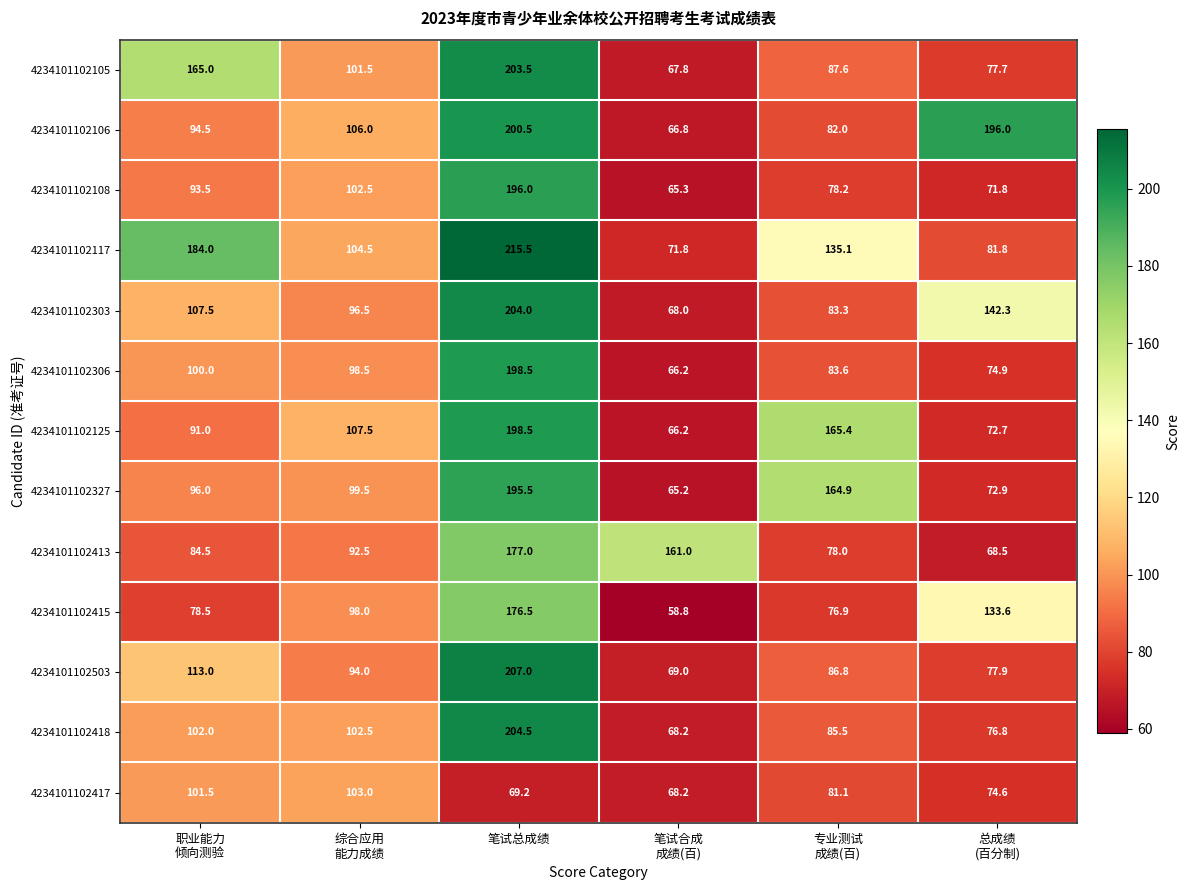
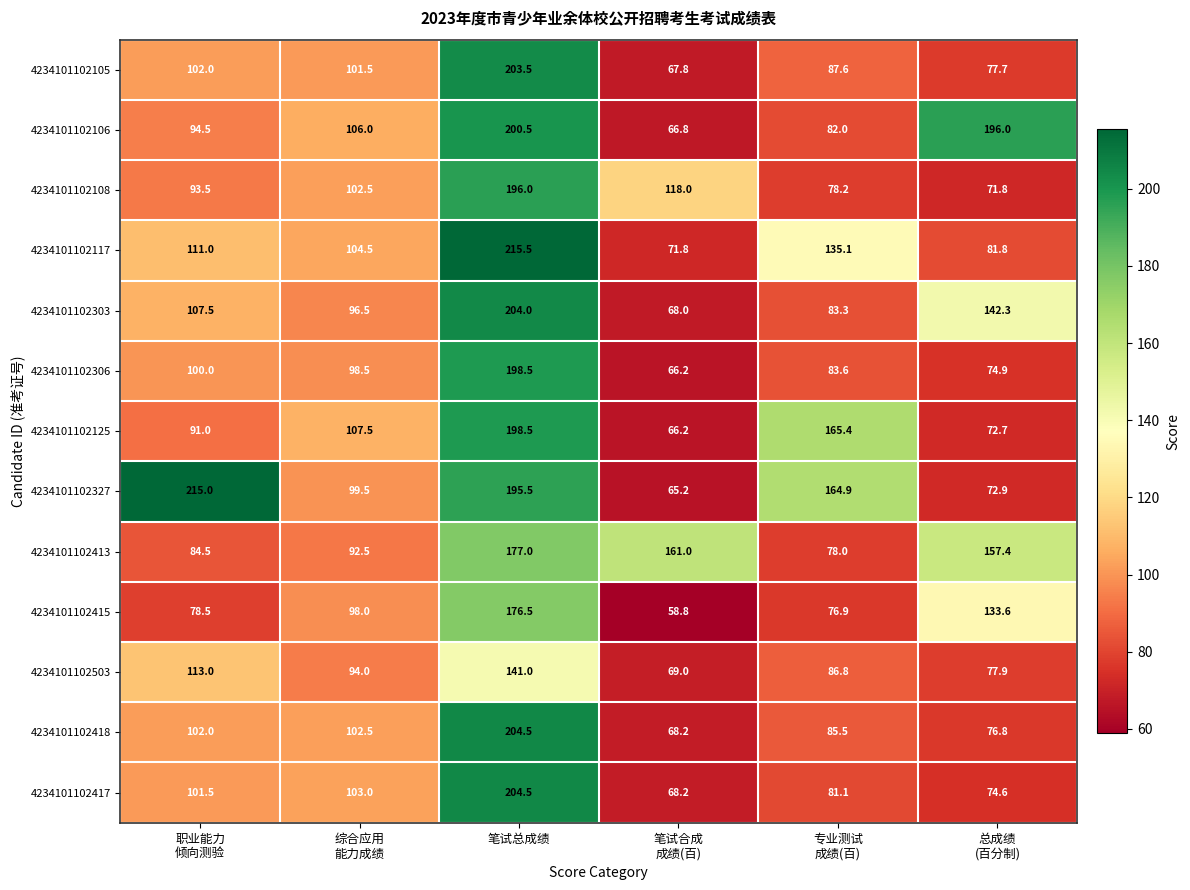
4234101102105, 职业能力 倾向测验: 165.0 -> 102.0
4234101102108, 笔试合成 成绩(百): 65.3 -> 118.0
4234101102117, 职业能力 倾向测验: 184.0 -> 111.0
4234101102327, 职业能力 倾向测验: 96.0 -> 215.0
4234101102413, 总成绩 (百分制): 68.5 -> 157.4
4234101102503, 笔试总成绩: 207.0 -> 141.0
4234101102417, 笔试总成绩: 69.2 -> 204.5
